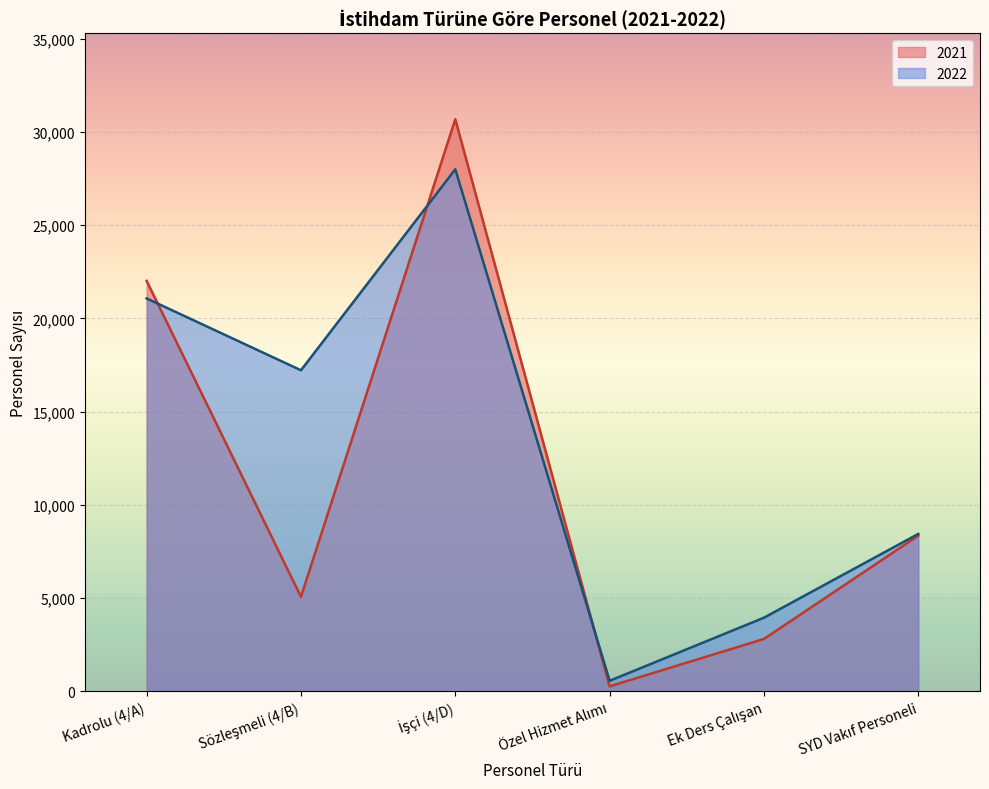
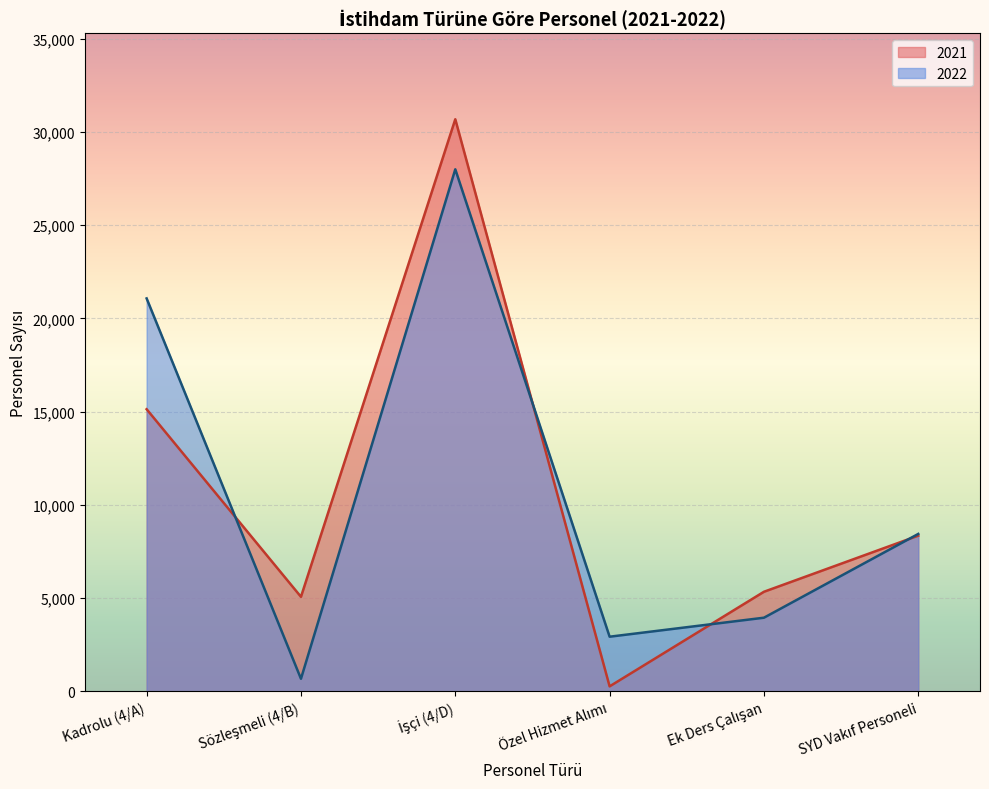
2021, Kadrolu (4/A): 22,000 -> 15,100
2022, Sözleşmeli (4/B): 17,200 -> 700
2022, Özel Hizmet Alımı: 600 -> 2,900
2021, Ek Ders Çalışan: 2,800 -> 5,300
